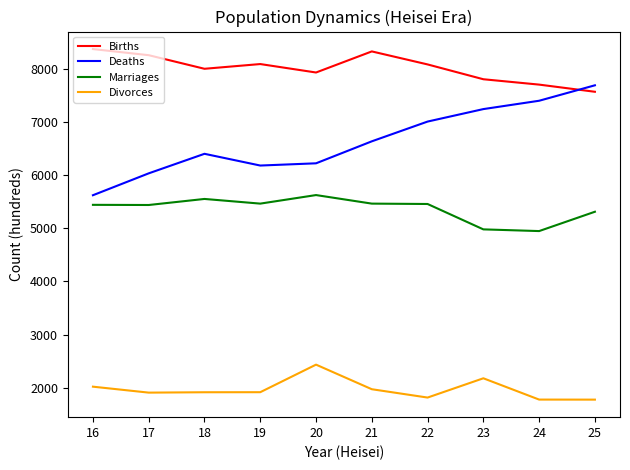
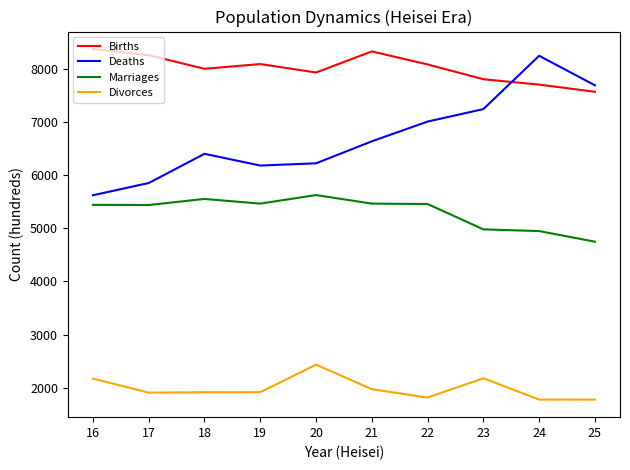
Divorces, 16: 2000 -> 2200
Deaths, 17: 6000 -> 5900
Deaths, 24: 7400 -> 8300
Marriages, 25: 5300 -> 4700
